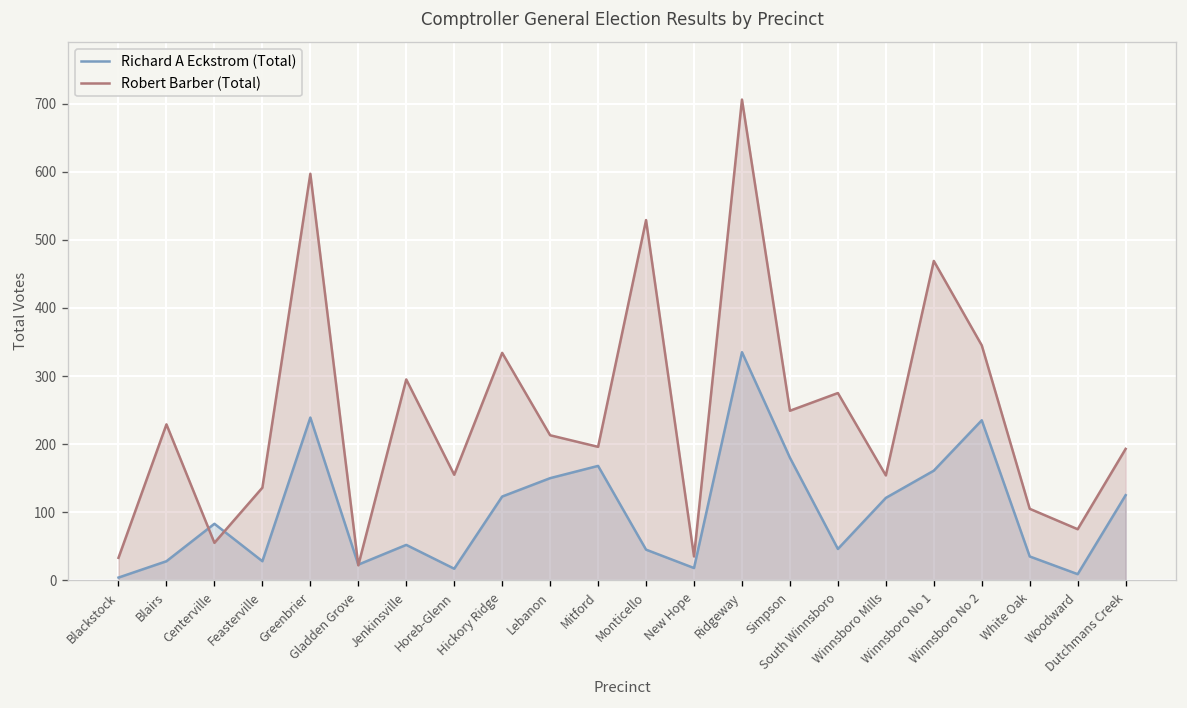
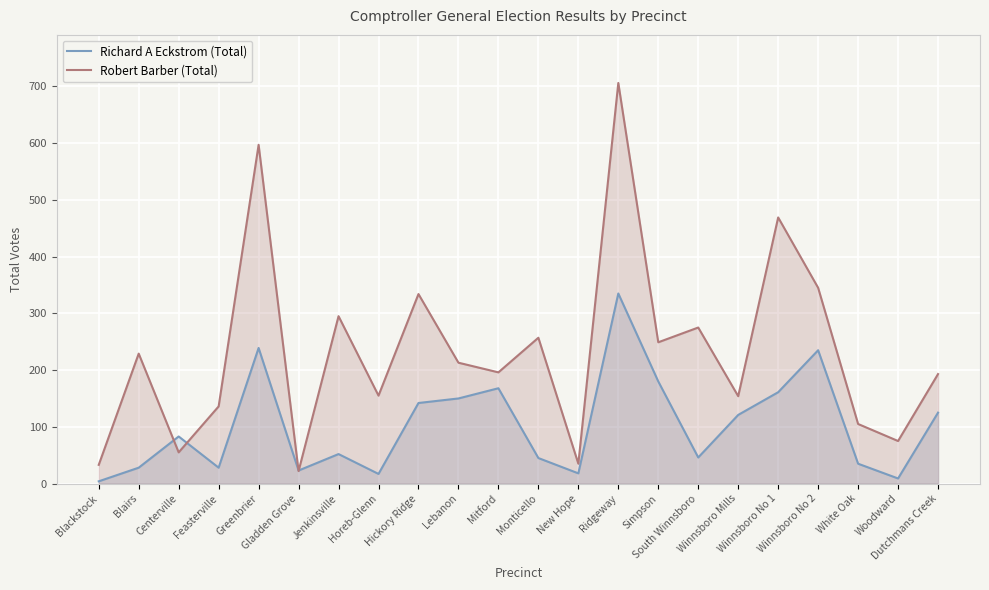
Richard A Eckstrom (Total), Hickory Ridge: 120 -> 140
Robert Barber (Total), Monticello: 530 -> 260
